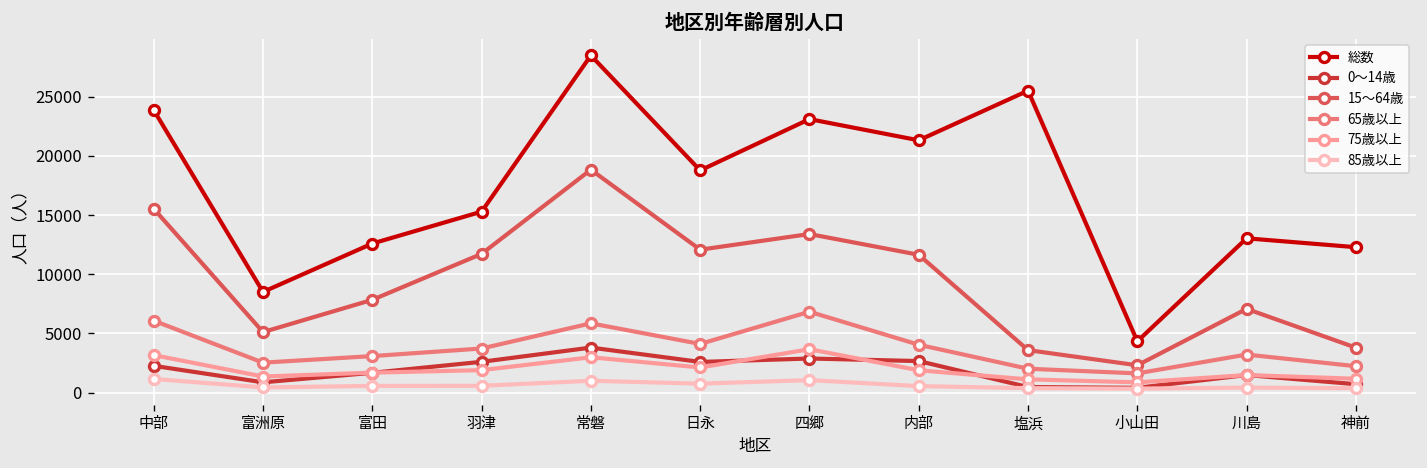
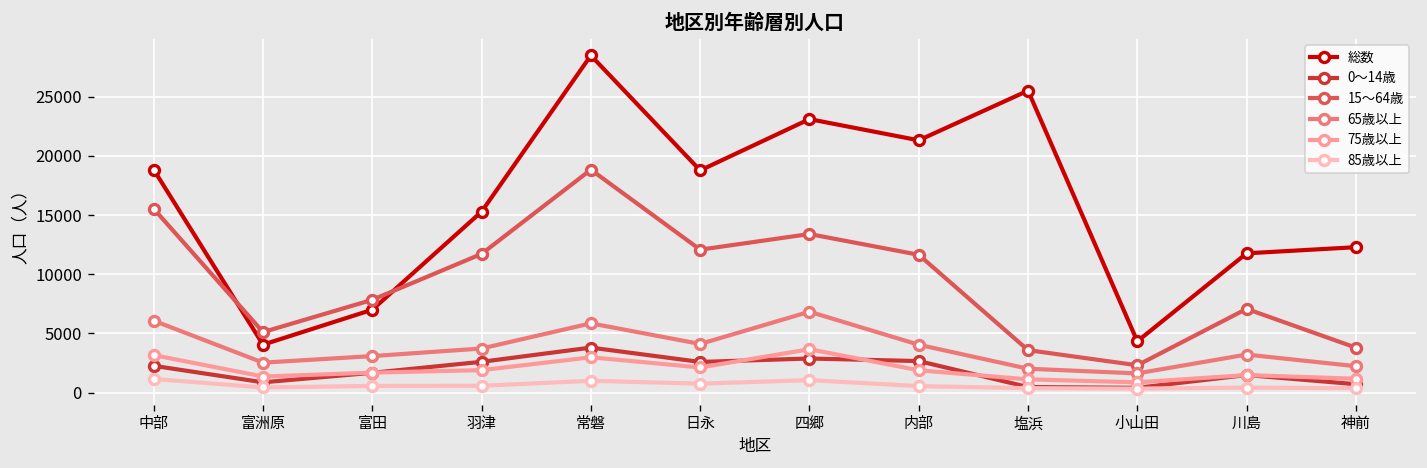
総数, 中部: 24000 -> 19000
総数, 富洲原: 9000 -> 4000
総数, 富田: 13000 -> 7000
総数, 川島: 13000 -> 12000
